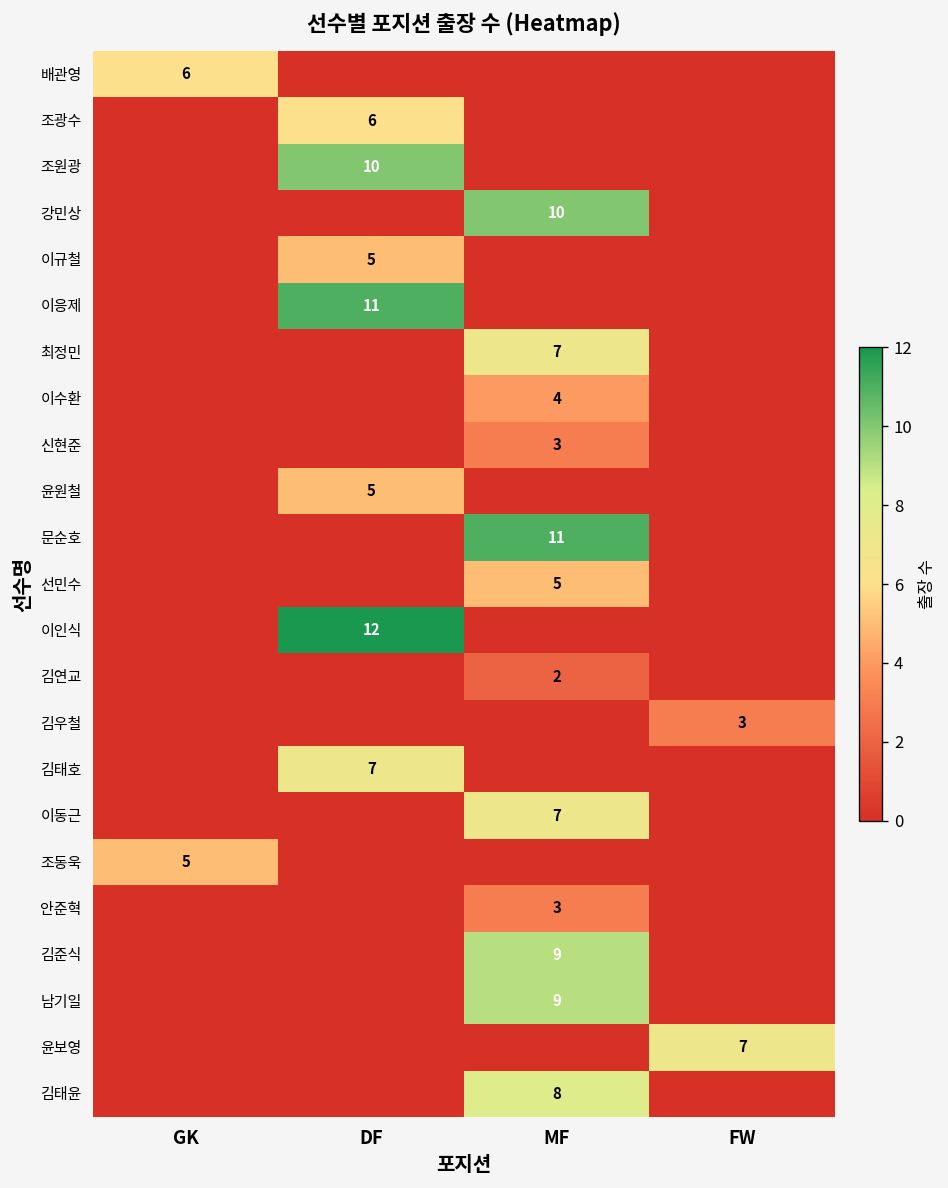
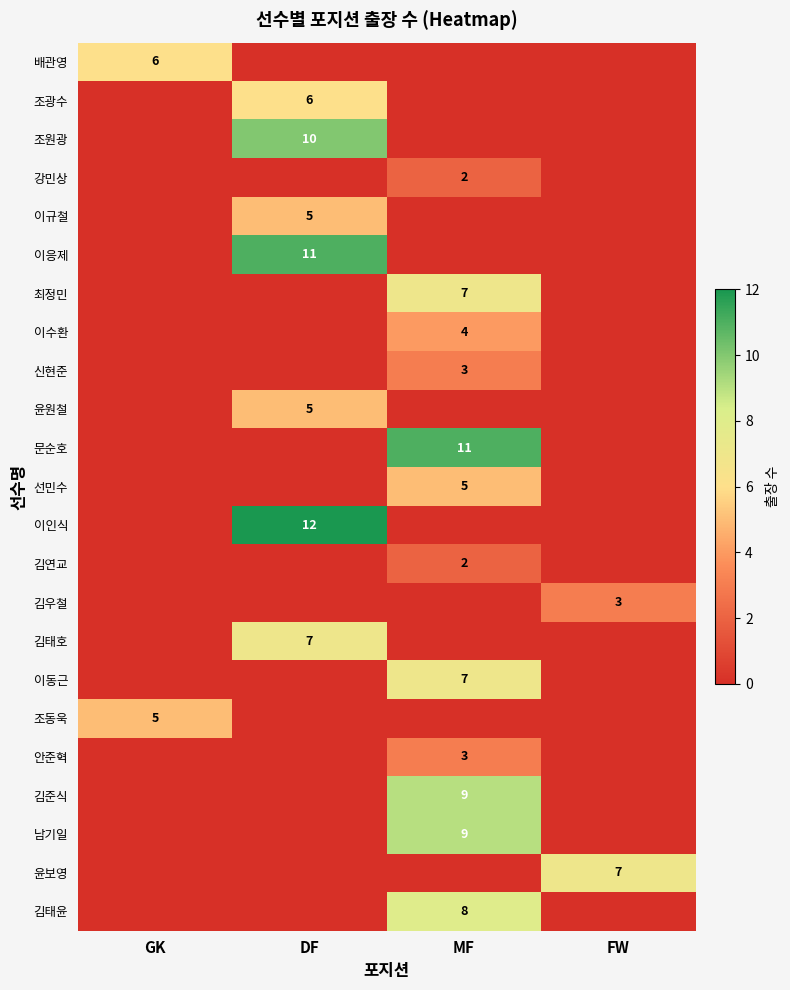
강민상, MF: 10 -> 2
